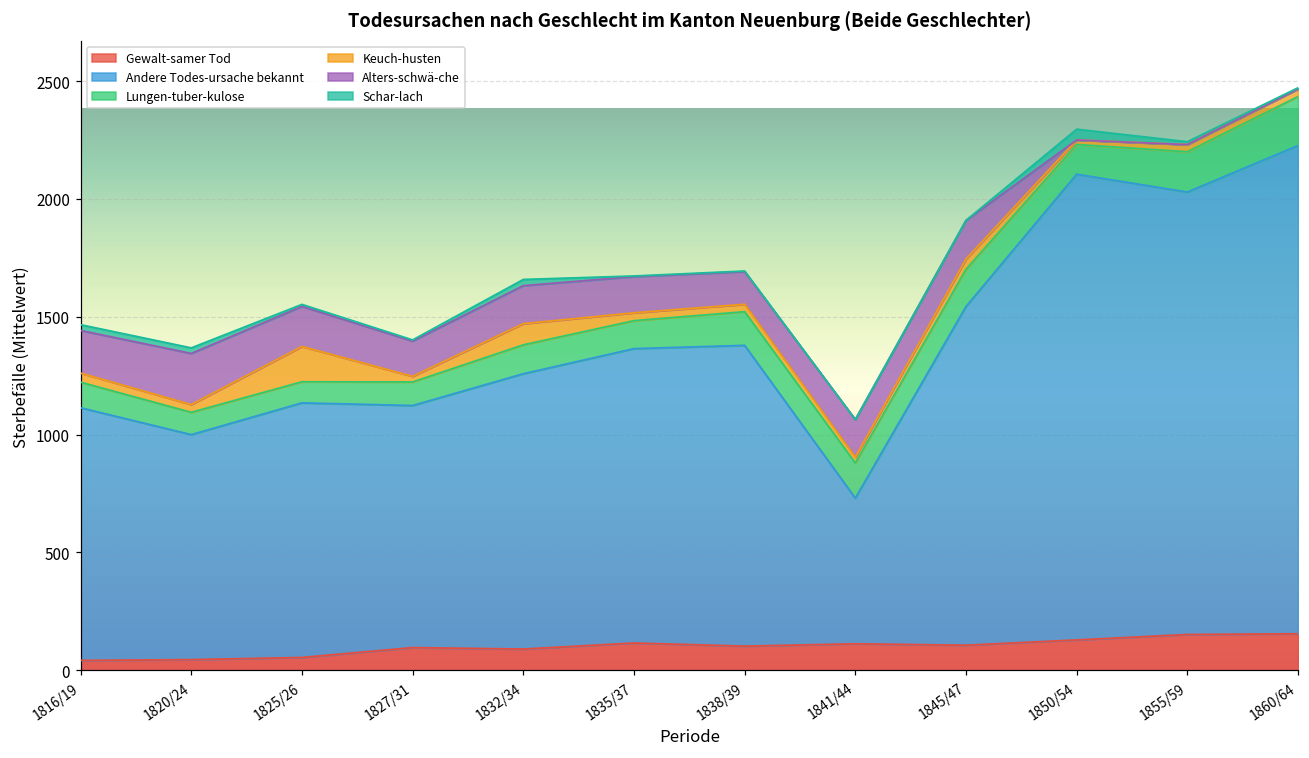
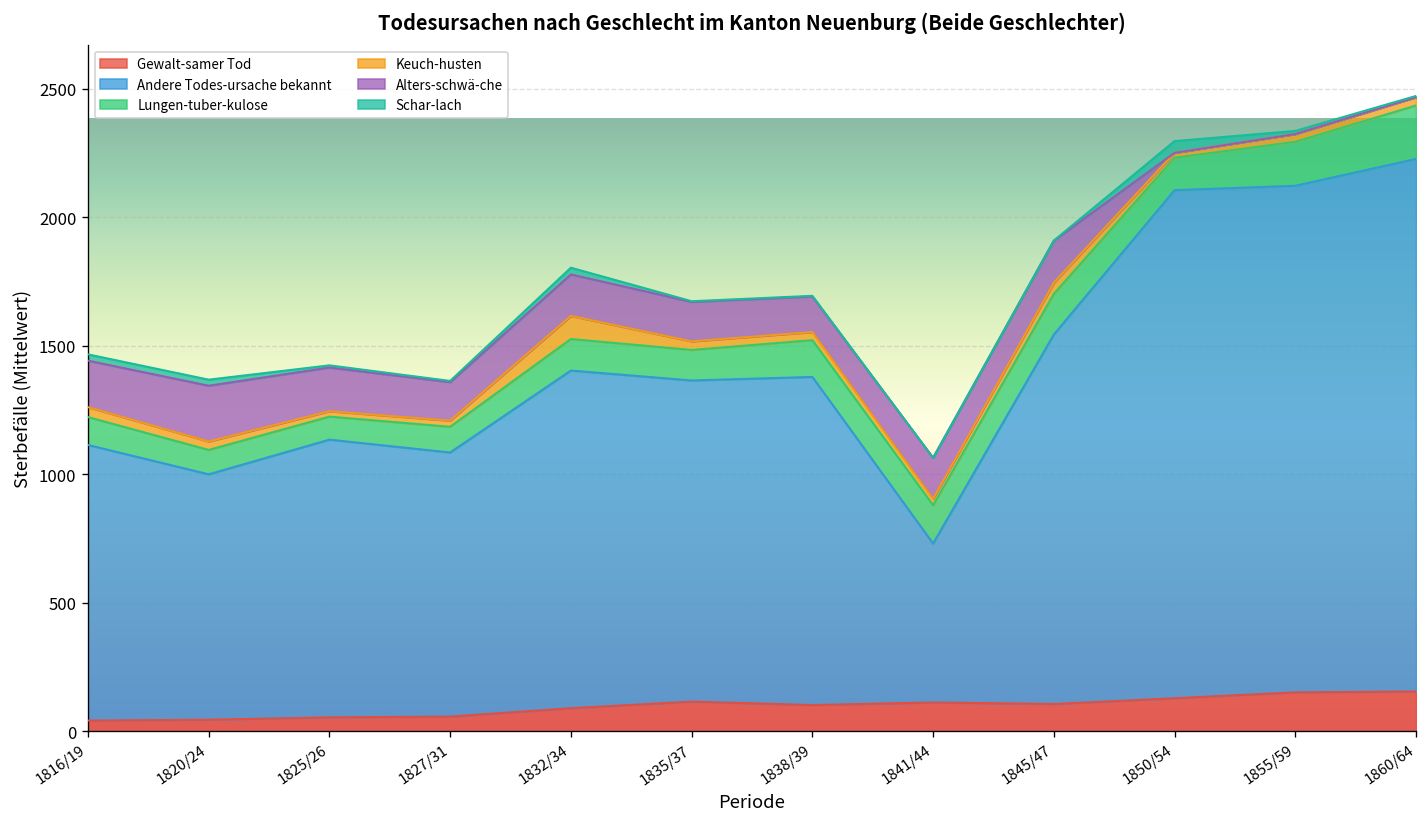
Keuch-husten, 1825/26: 150 -> 20
Gewalt-samer Tod, 1827/31: 100 -> 60
Andere Todes-ursache bekannt, 1832/34: 1170 -> 1310
Andere Todes-ursache bekannt, 1855/59: 1880 -> 1970
